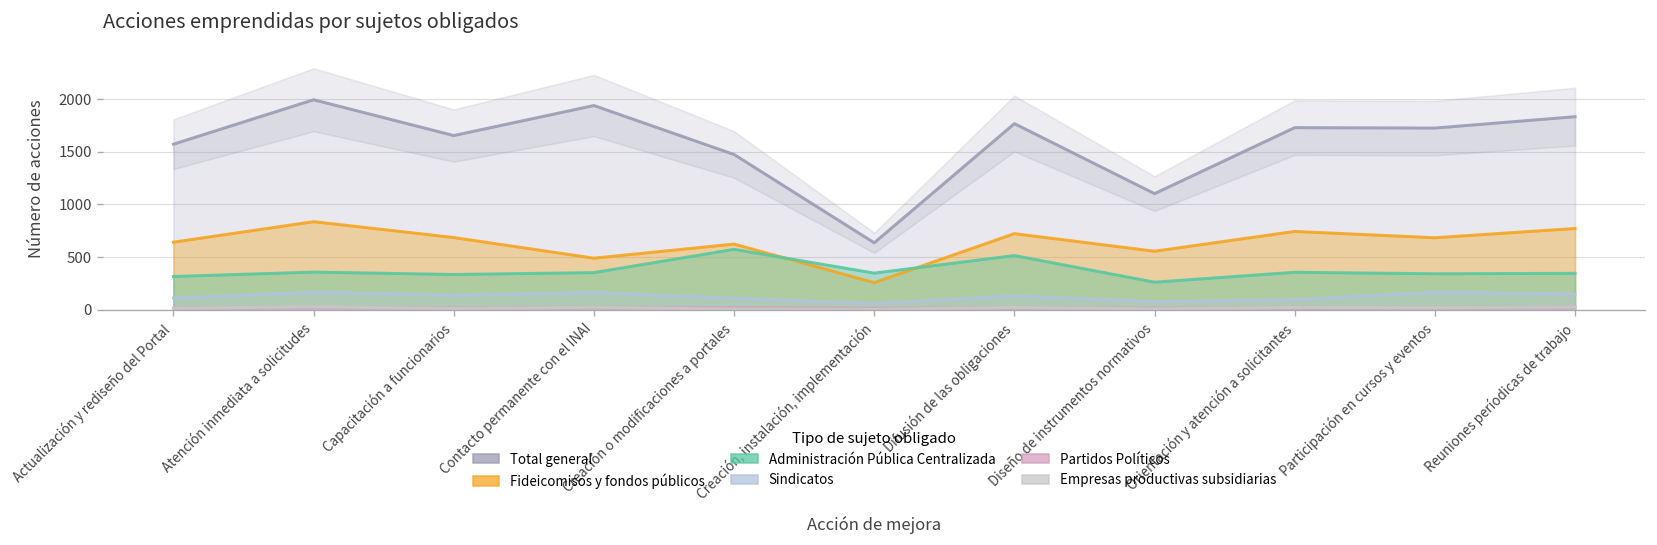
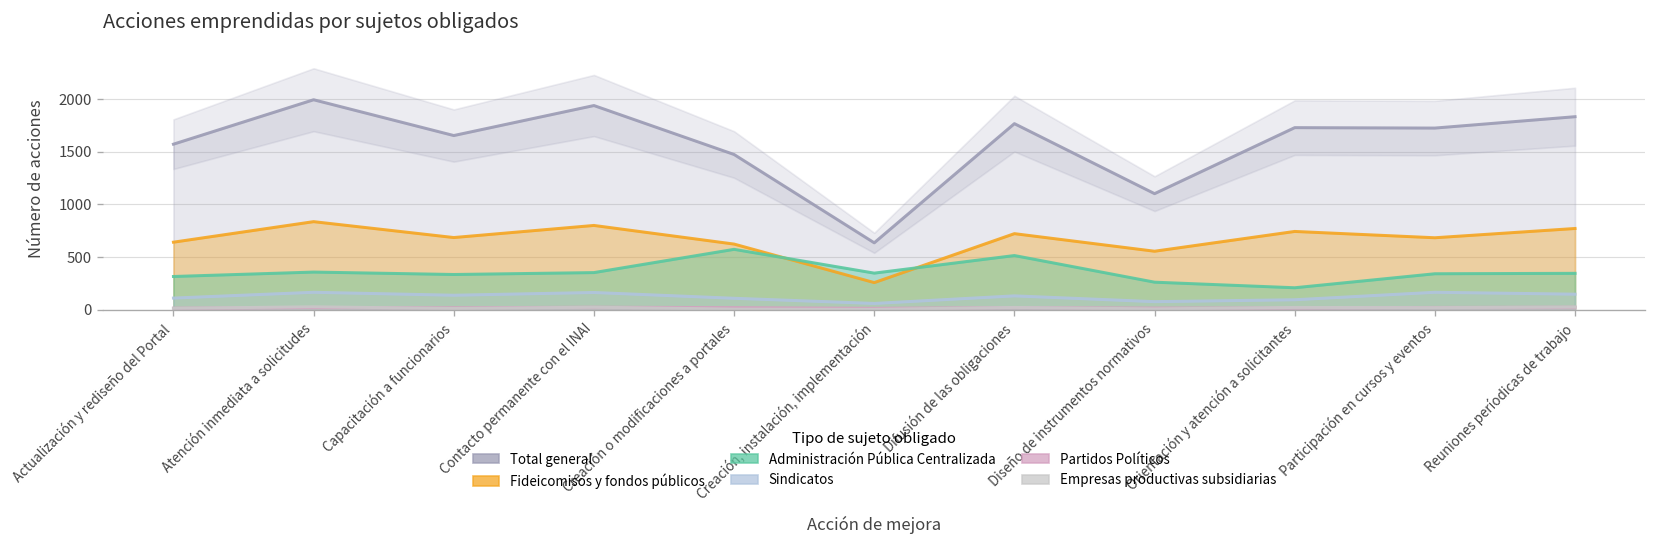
Fideicomisos y fondos públicos, Contacto permanente con el INAI: 500 -> 800
Administración Pública Centralizada, Orientación y atención a solicitantes: 400 -> 200
